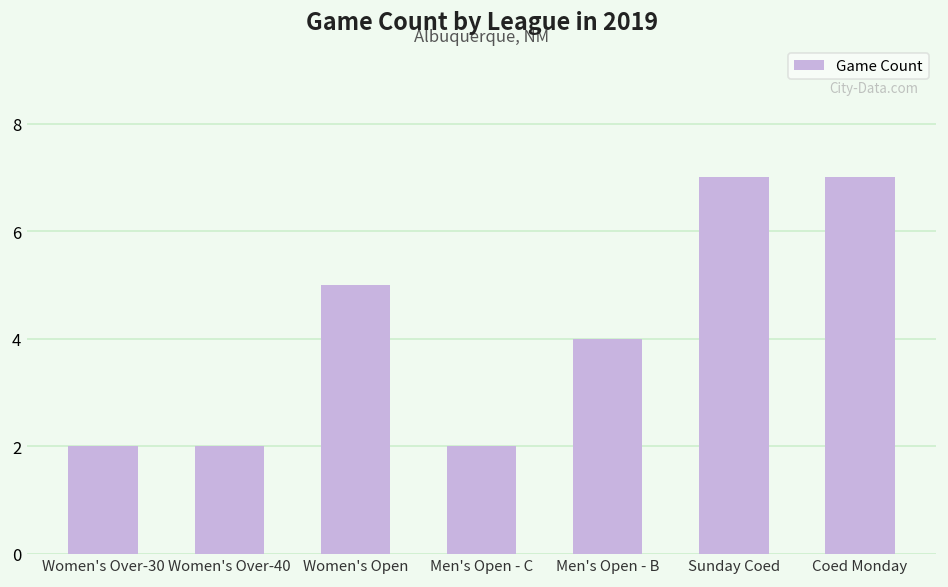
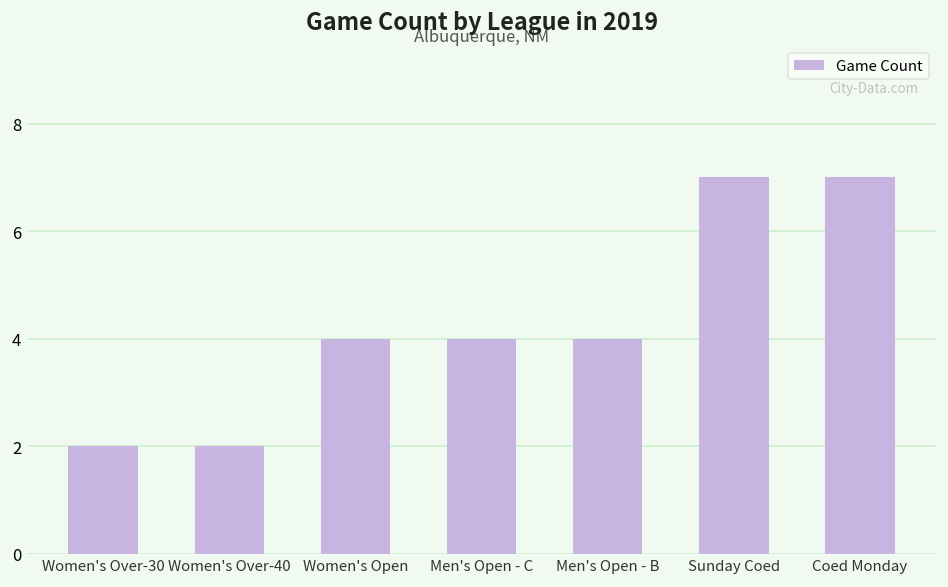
Women's Open: 5 -> 4
Men's Open - C: 2 -> 4
